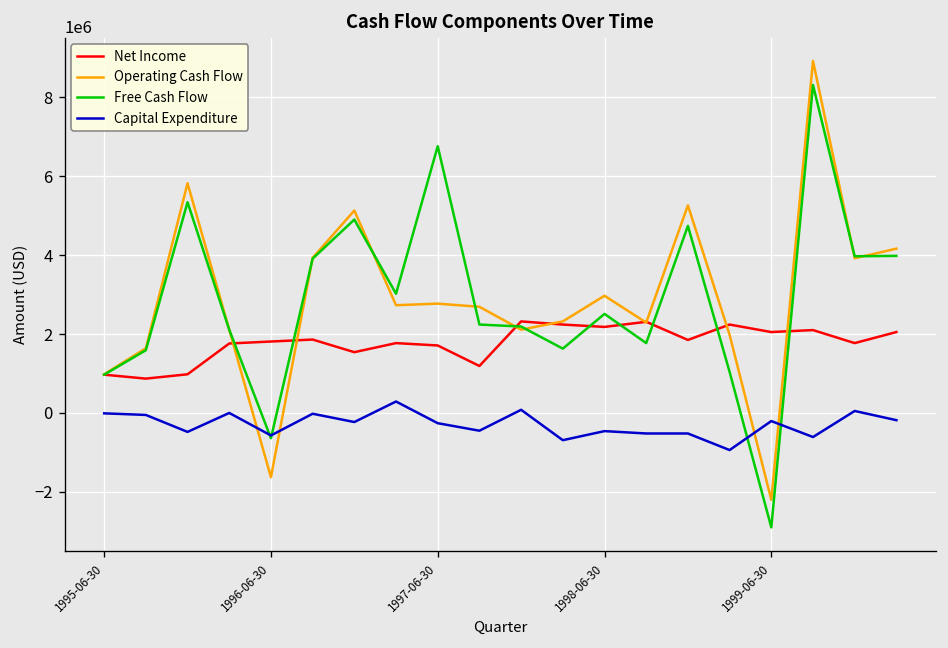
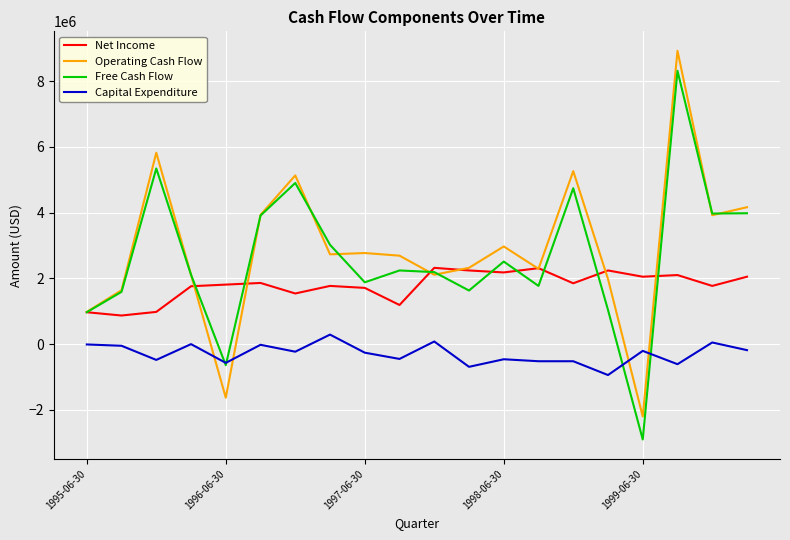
Free Cash Flow, 1997-06-30: 6800000 -> 1900000
